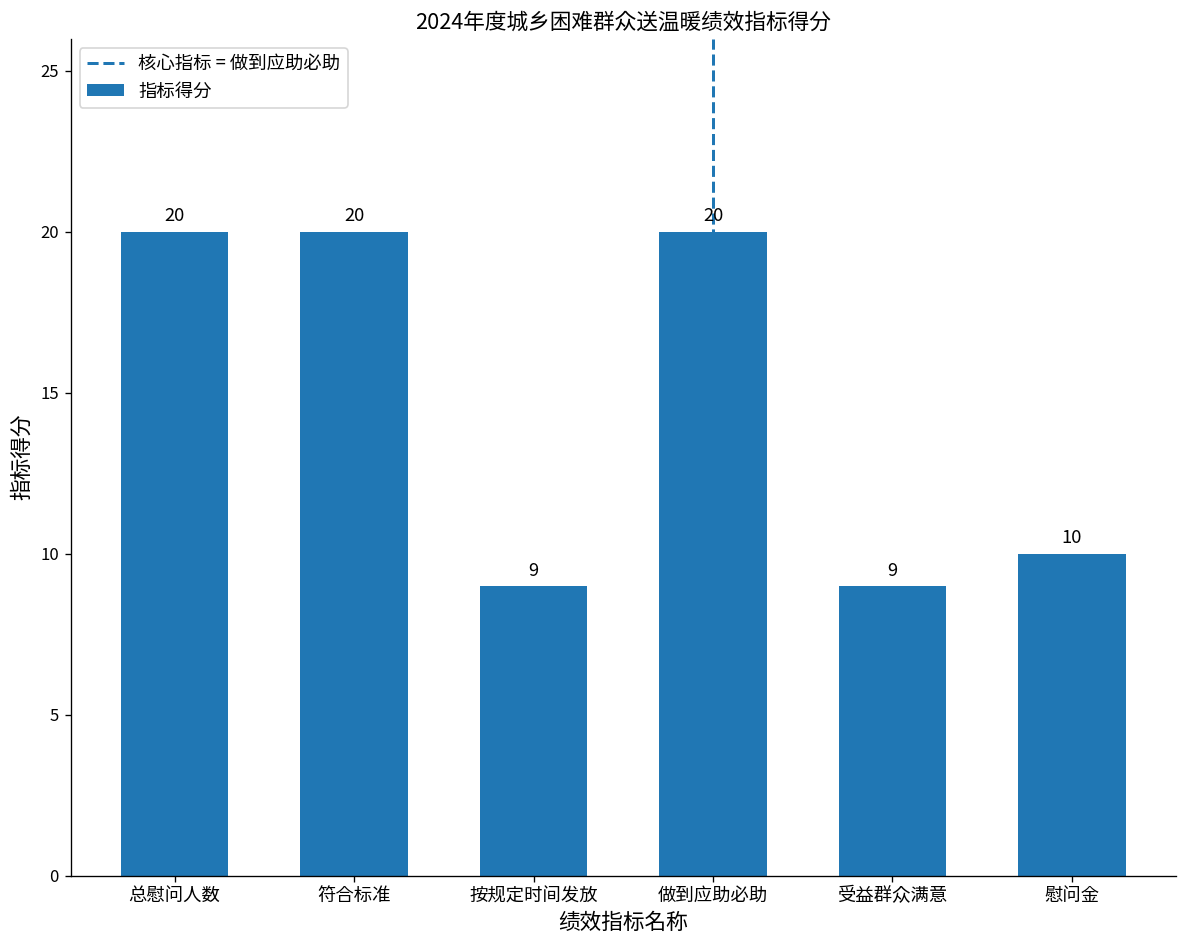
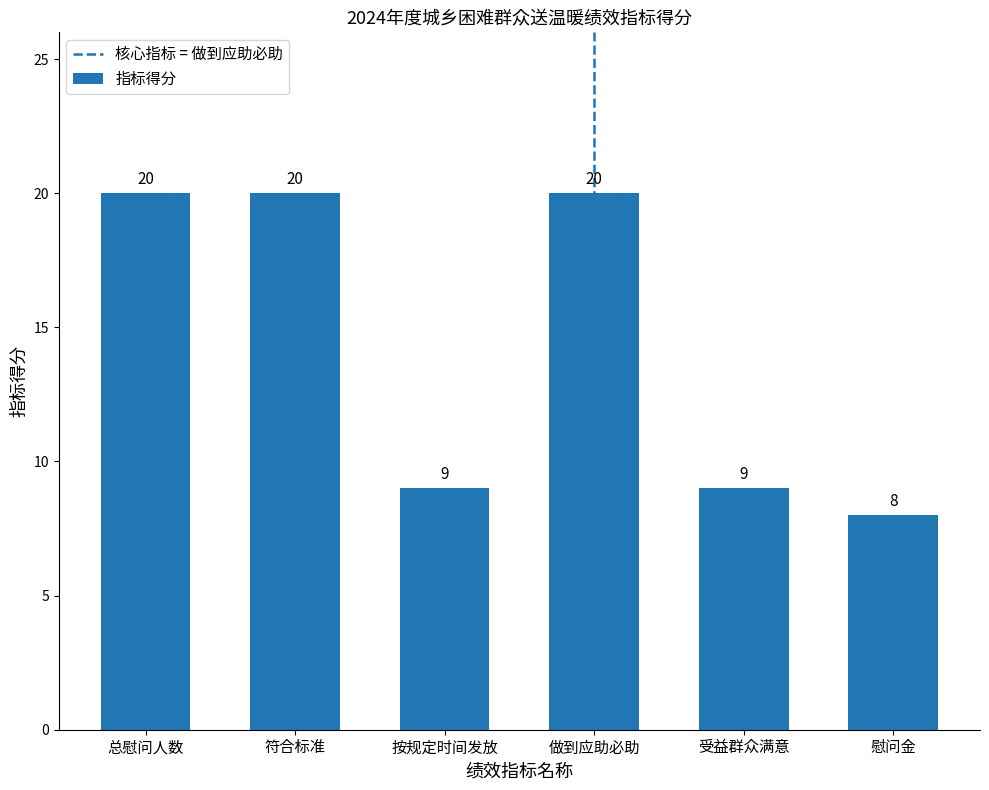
慰问金: 10 -> 8
